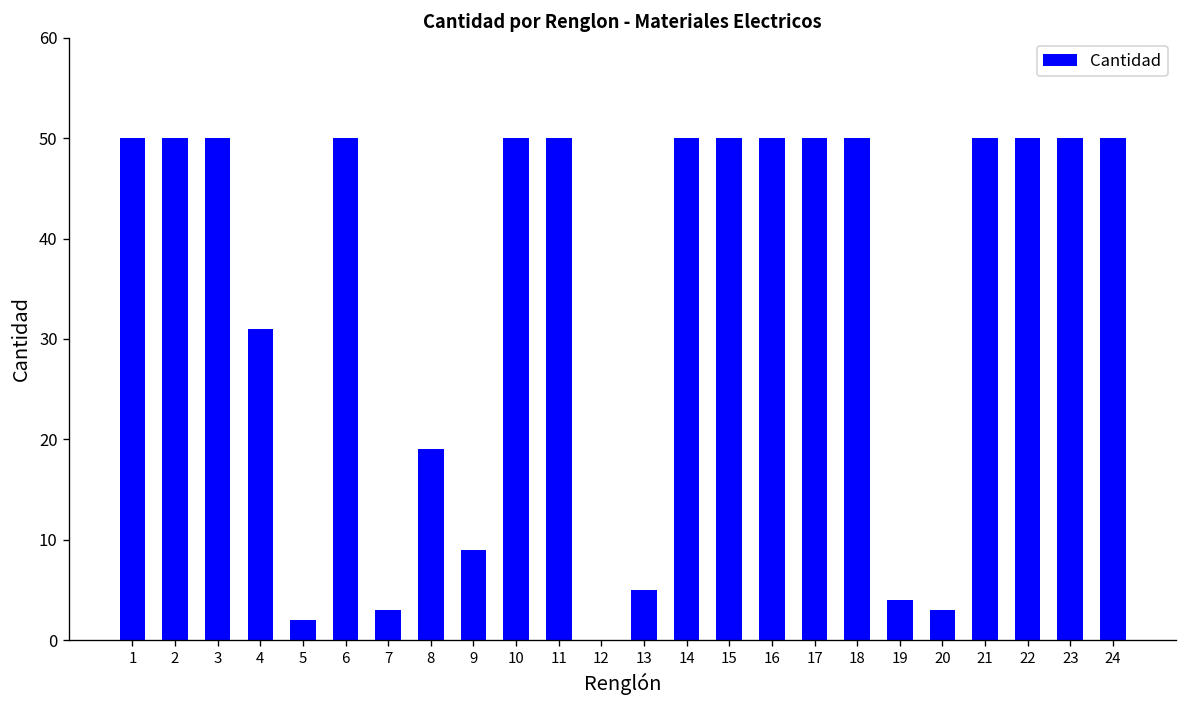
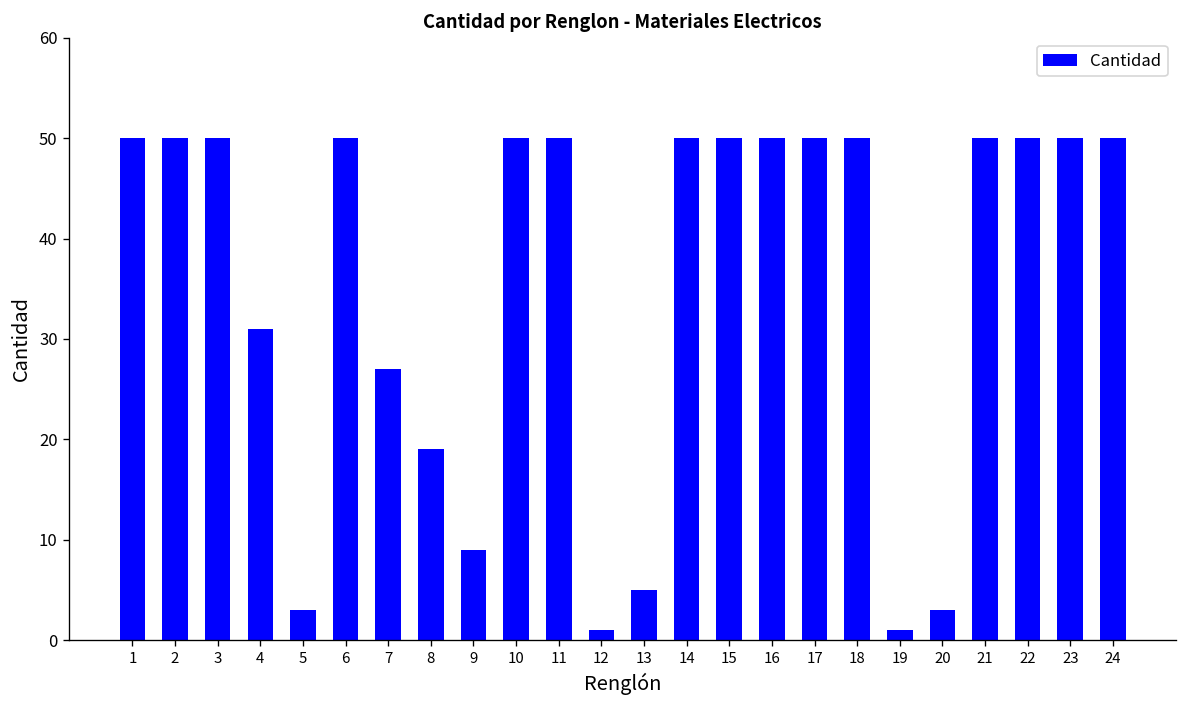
5: 2 -> 3
7: 3 -> 27
12: 0 -> 1
19: 4 -> 1
